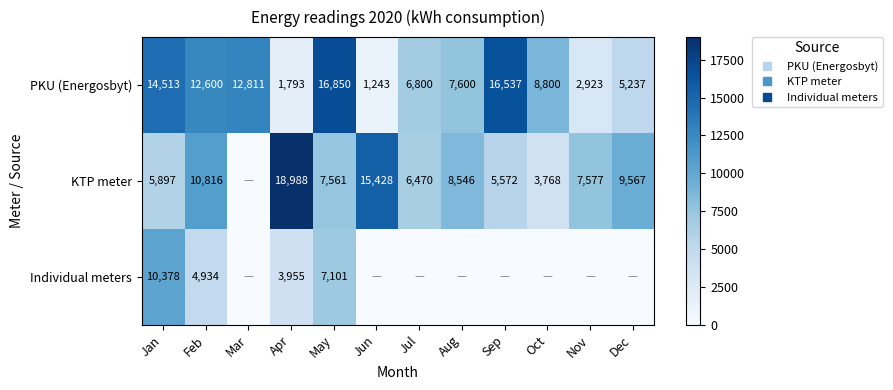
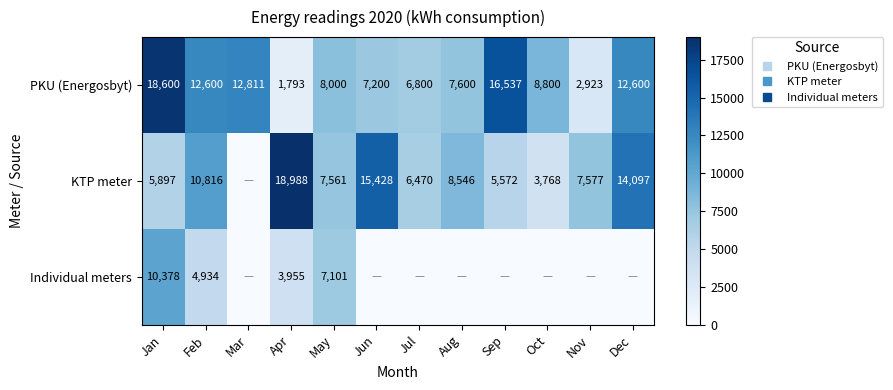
PKU (Energosbyt), Jan: 14,513 -> 18,600
PKU (Energosbyt), May: 16,850 -> 8,000
PKU (Energosbyt), Jun: 1,243 -> 7,200
PKU (Energosbyt), Dec: 5,237 -> 12,600
KTP meter, Dec: 9,567 -> 14,097
